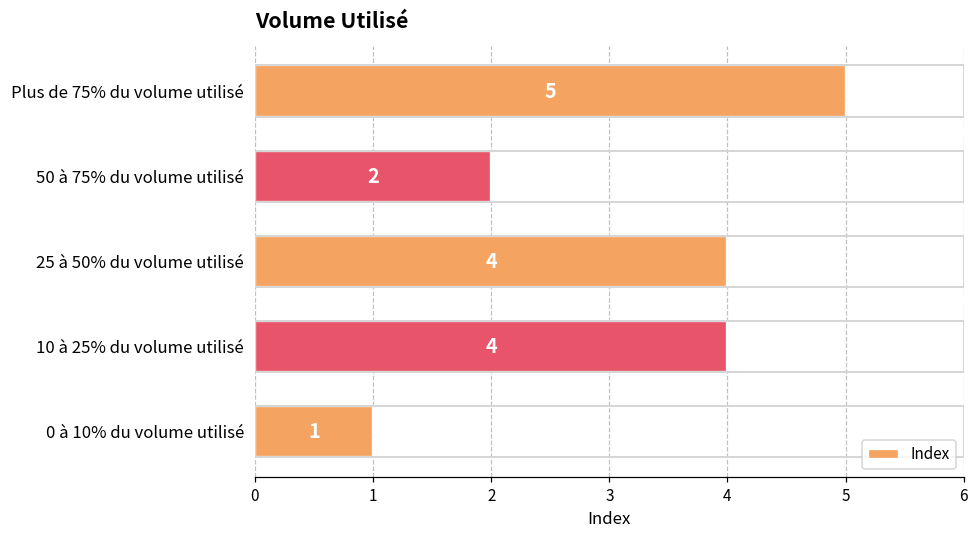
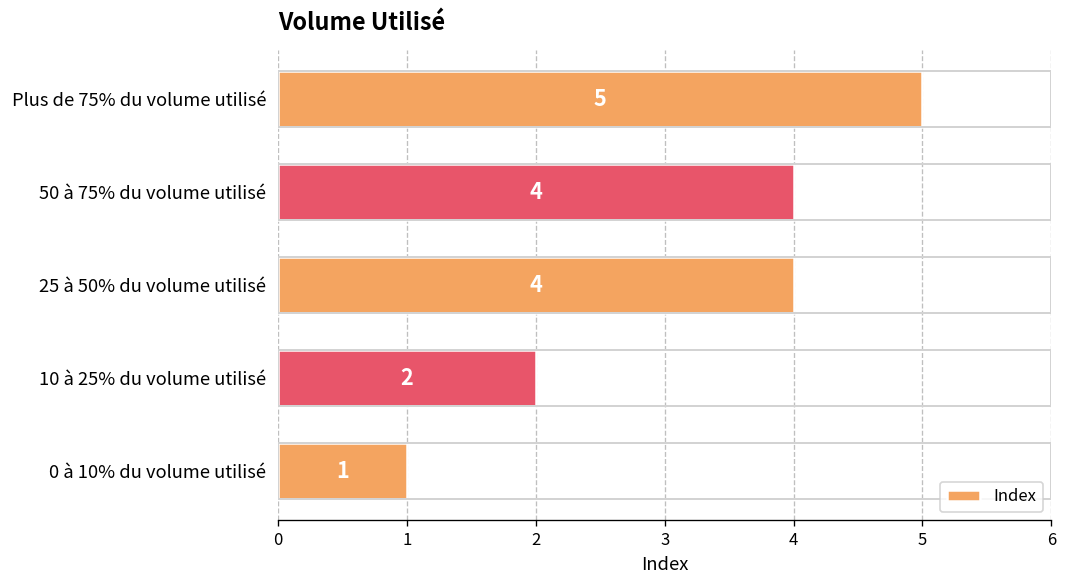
50 à 75% du volume utilisé: 2 -> 4
10 à 25% du volume utilisé: 4 -> 2
